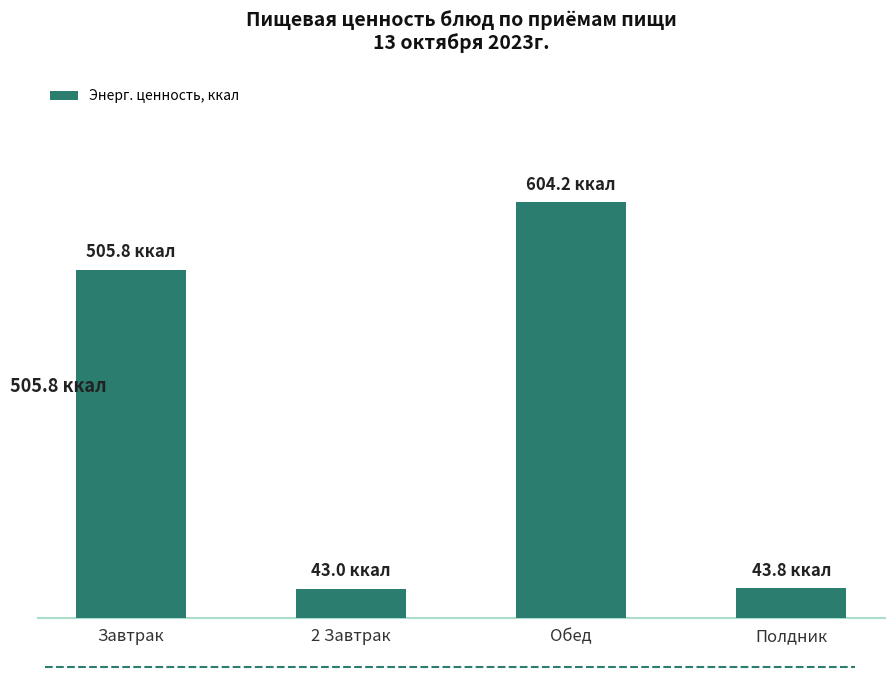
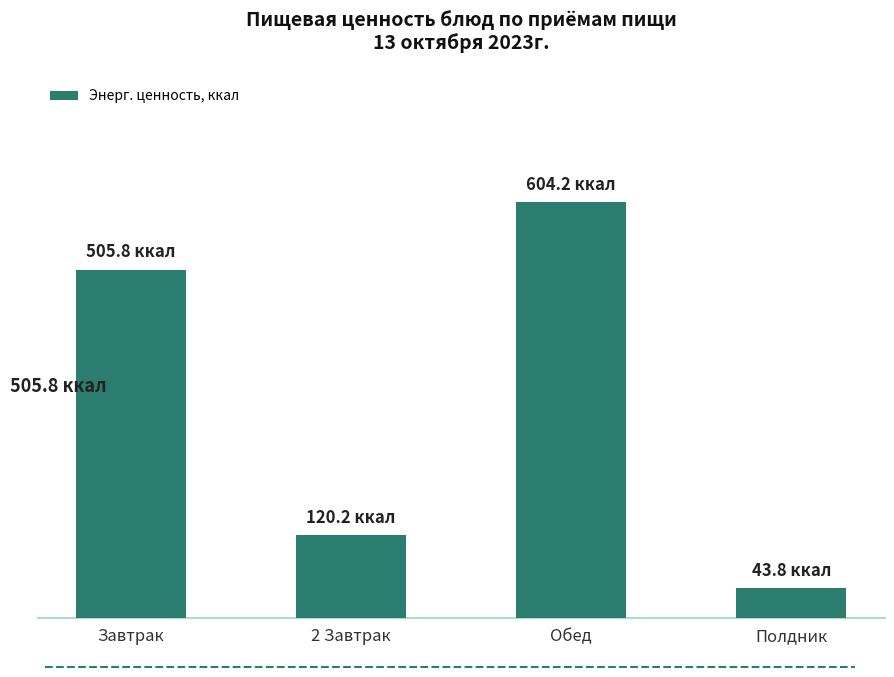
2 Завтрак: 43.0 -> 120.2
